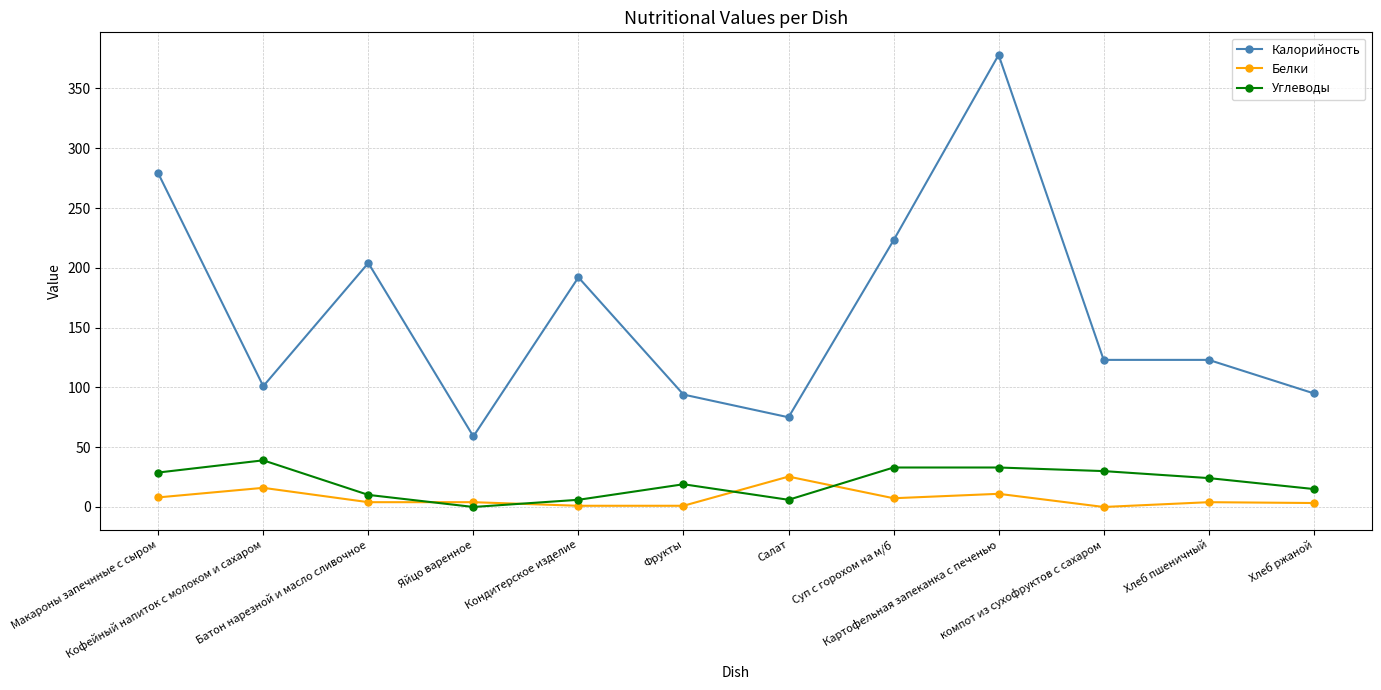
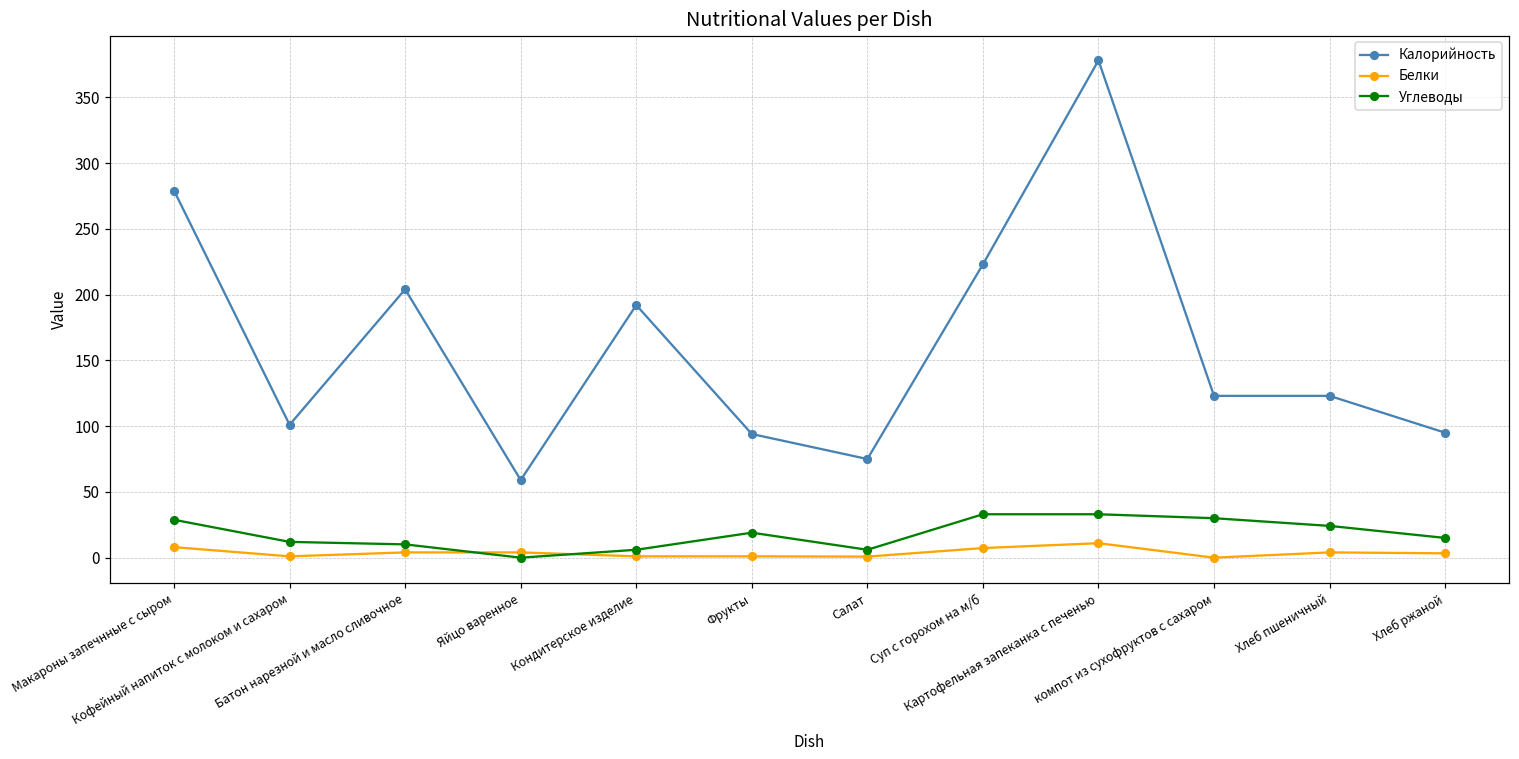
Белки, Кофейный напиток с молоком и сахаром: 16 -> 1
Углеводы, Кофейный напиток с молоком и сахаром: 39 -> 12
Белки, Салат: 25 -> 1
